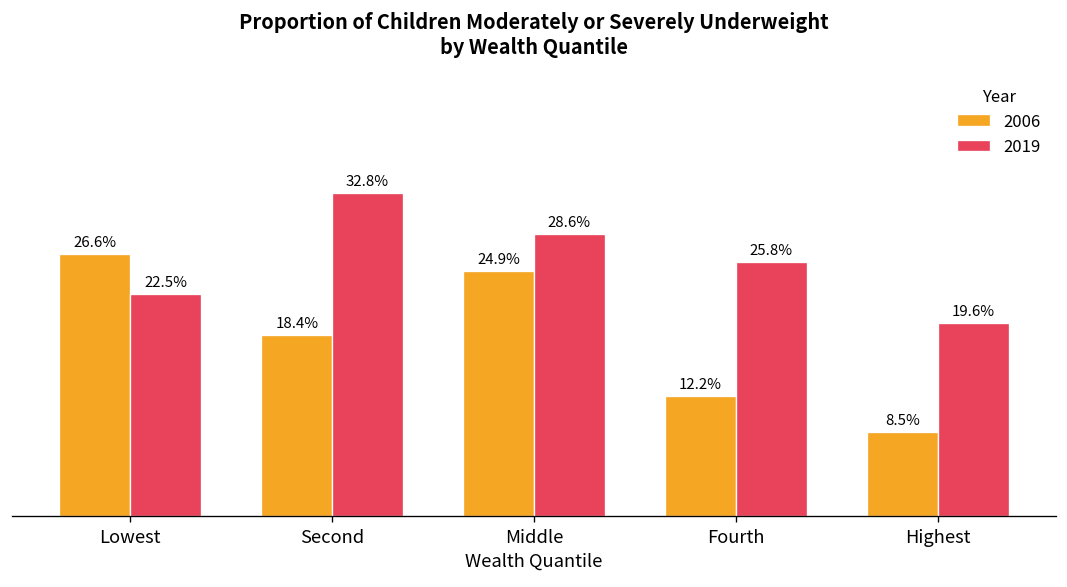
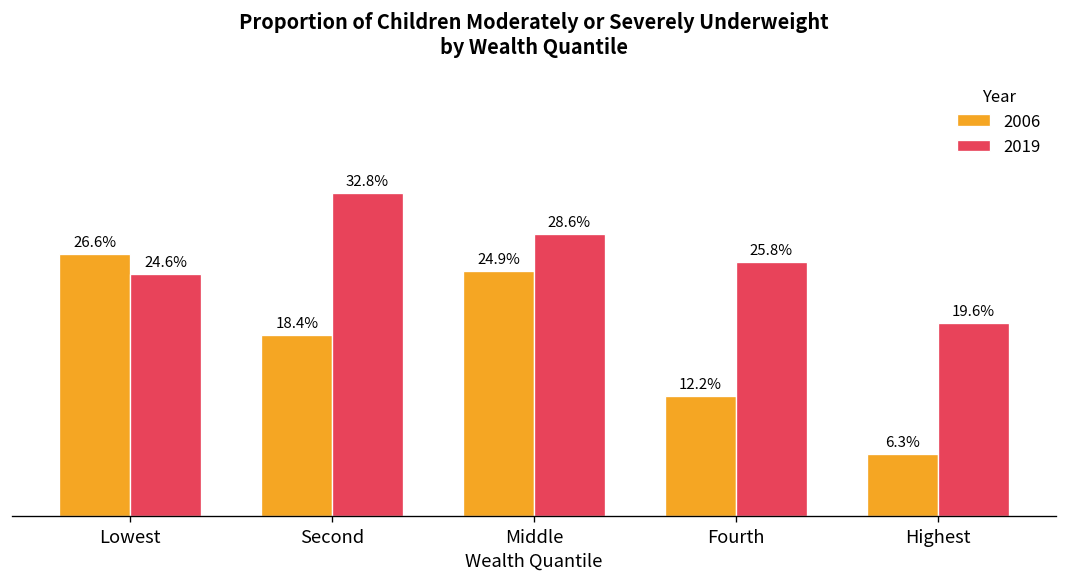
2019, Lowest: 22.5% -> 24.6%
2006, Highest: 8.5% -> 6.3%
